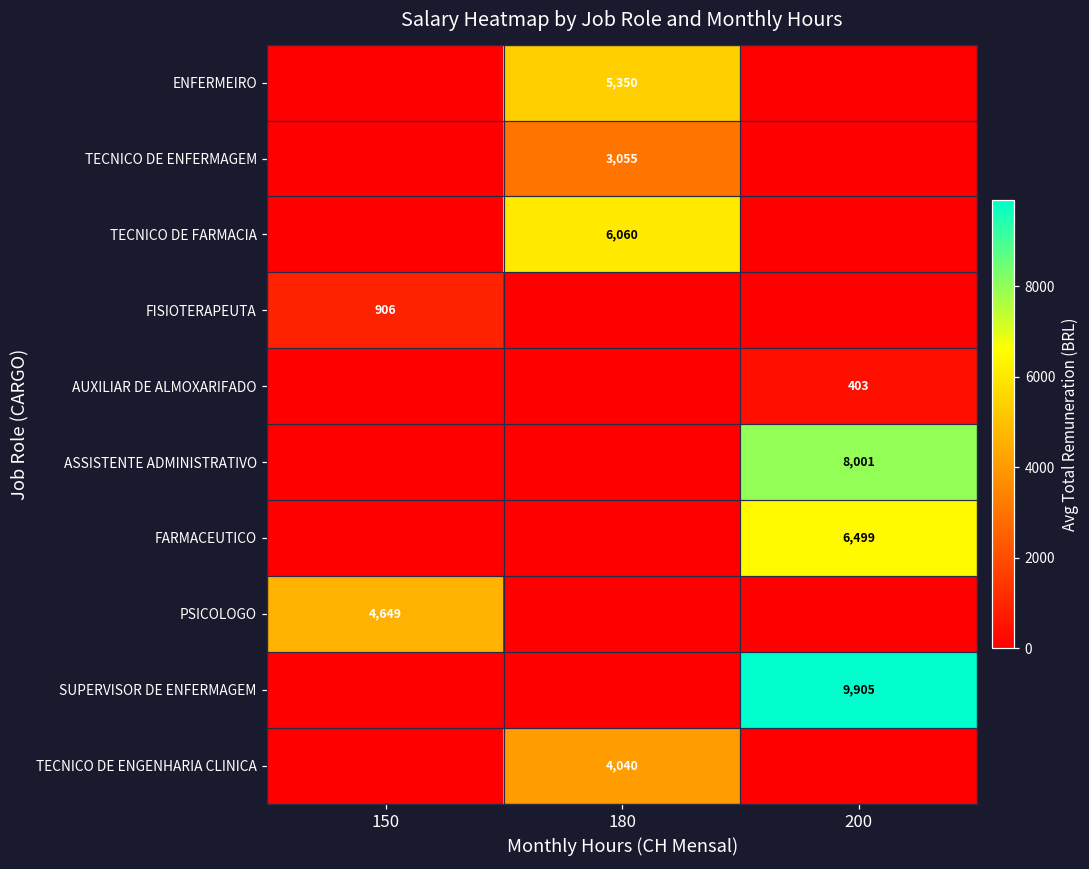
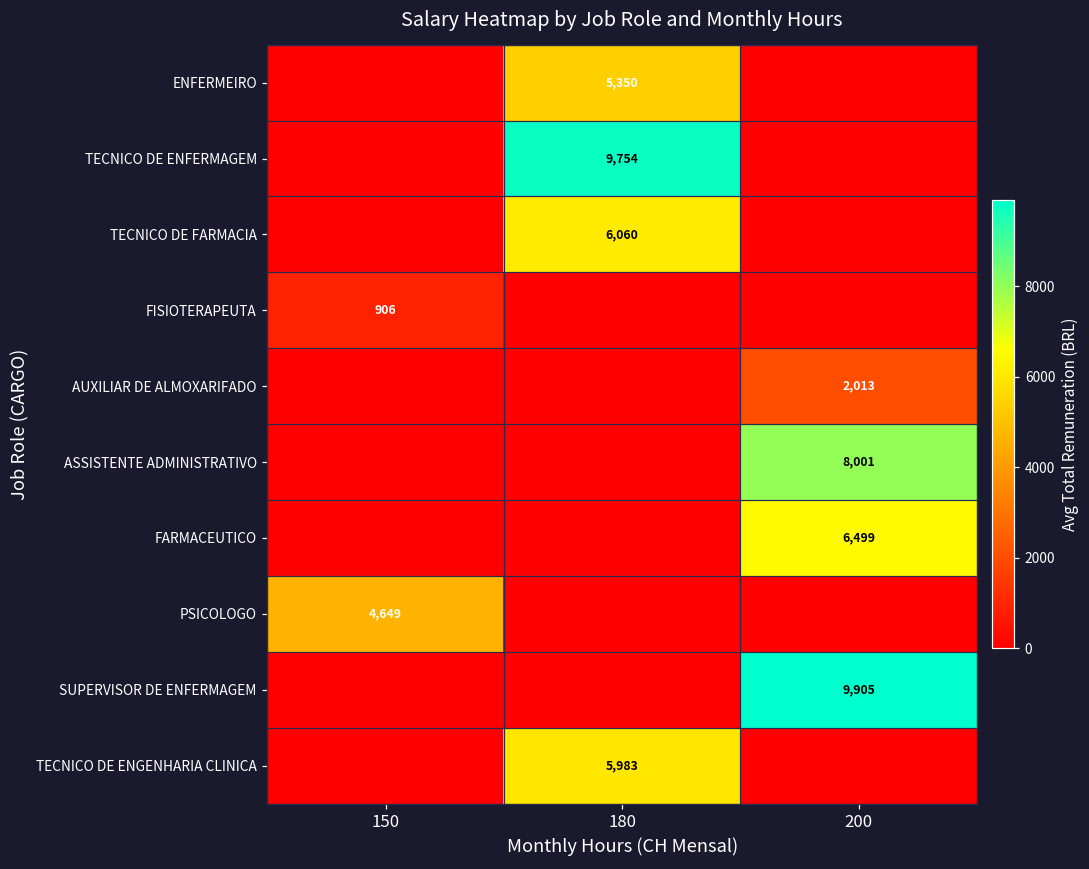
TECNICO DE ENFERMAGEM, 180: 3,055 -> 9,754
AUXILIAR DE ALMOXARIFADO, 200: 403 -> 2,013
TECNICO DE ENGENHARIA CLINICA, 180: 4,040 -> 5,983
